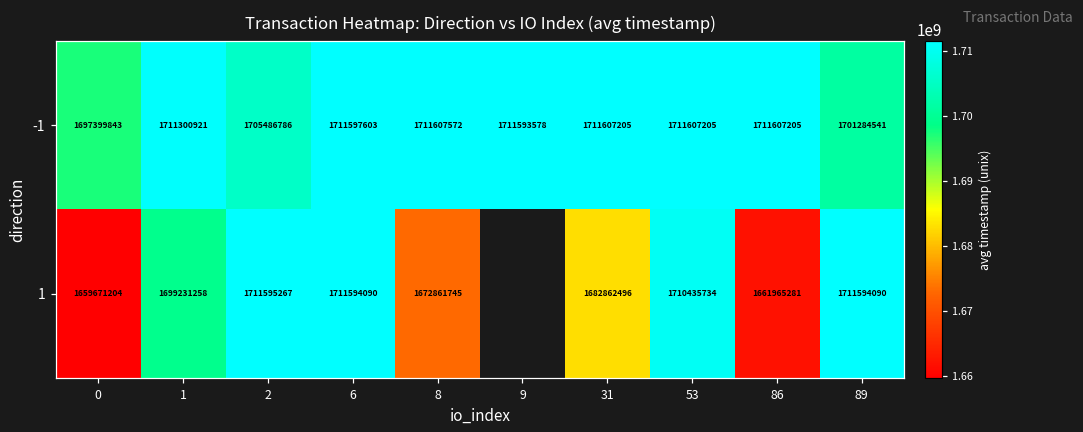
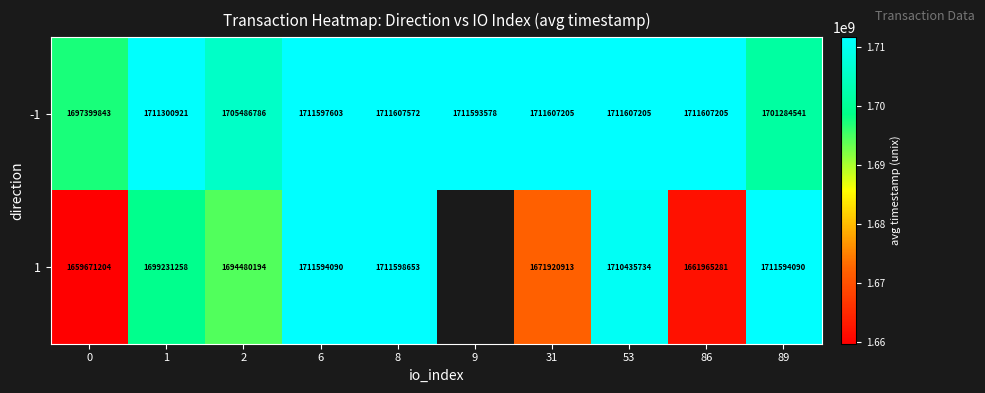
1, 2: 1711595267 -> 1694480194
1, 8: 1672861745 -> 1711598653
1, 31: 1682862496 -> 1671920913
